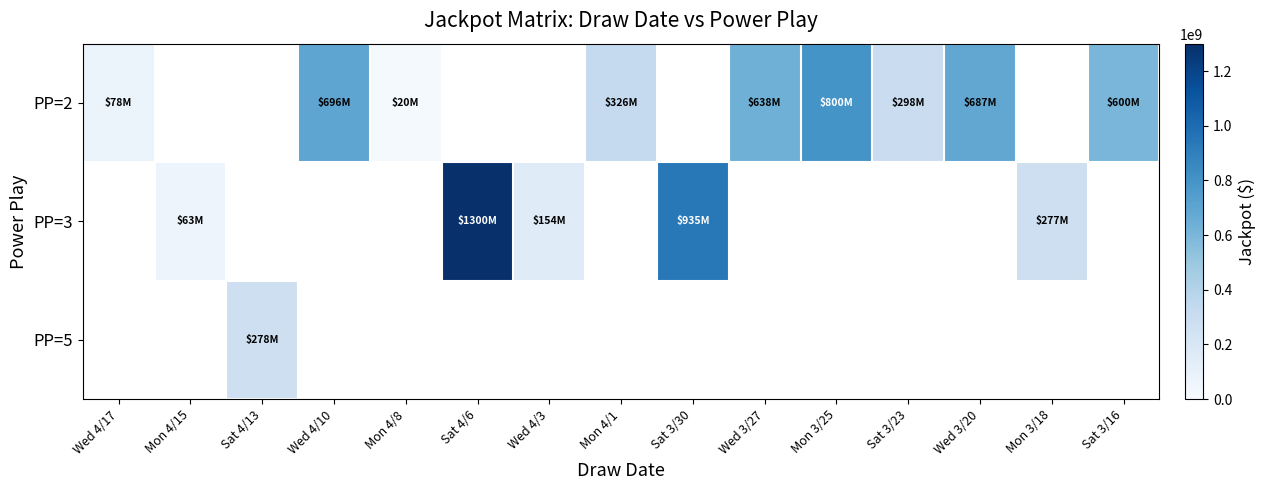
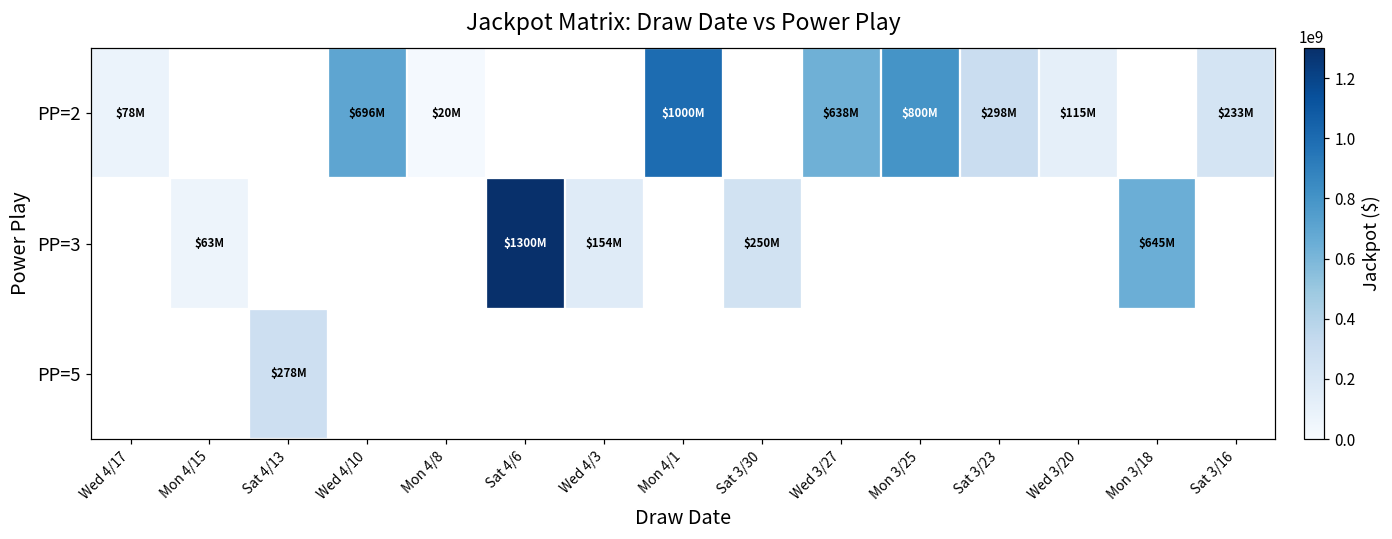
PP=2, Mon 4/1: $326M -> $1000M
PP=2, Wed 3/20: $687M -> $115M
PP=2, Sat 3/16: $600M -> $233M
PP=3, Sat 3/30: $935M -> $250M
PP=3, Mon 3/18: $277M -> $645M
